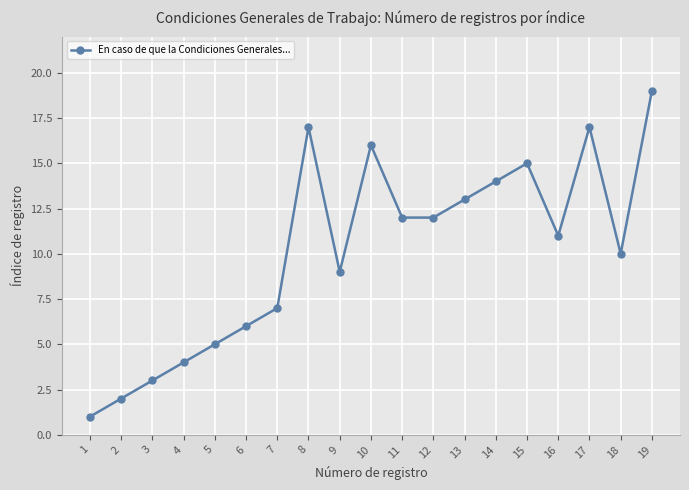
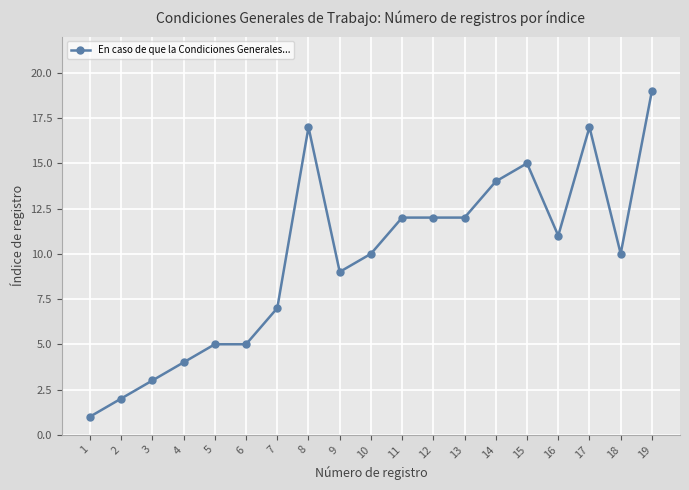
6: 6 -> 5
10: 16 -> 10
13: 13 -> 12
